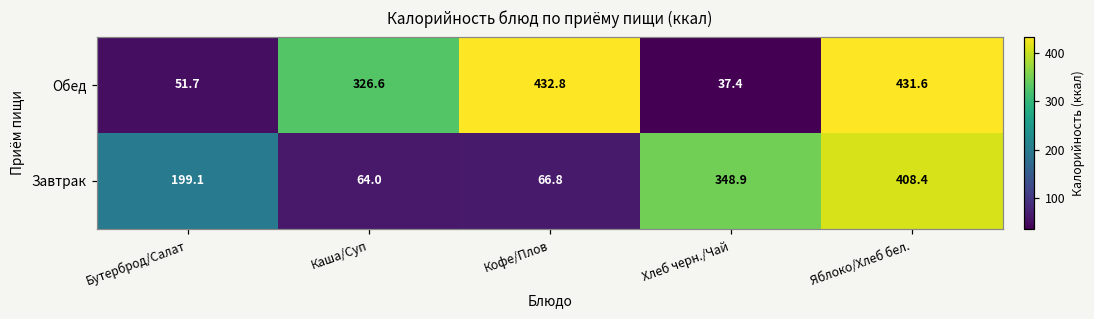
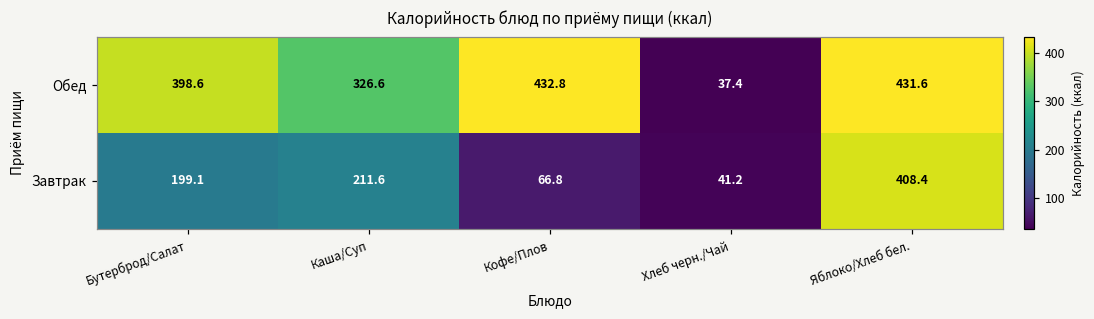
Обед, Бутерброд/Салат: 51.7 -> 398.6
Завтрак, Каша/Суп: 64.0 -> 211.6
Завтрак, Хлеб черн./Чай: 348.9 -> 41.2
